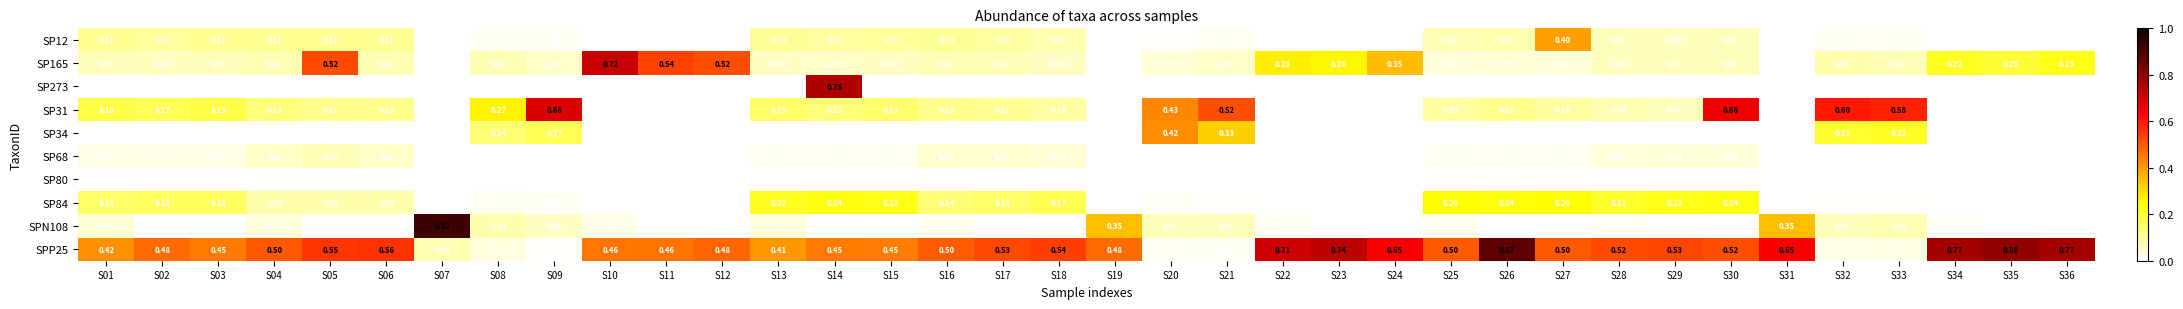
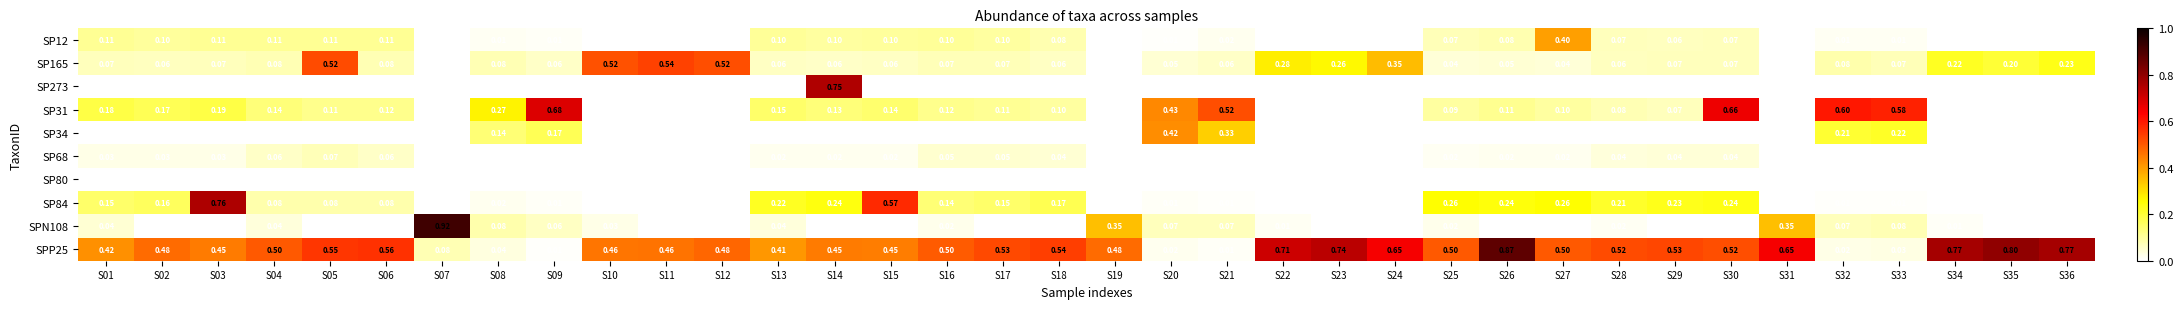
SP165, S10: 0.72 -> 0.52
SP84, S03: 0.16 -> 0.76
SP84, S15: 0.23 -> 0.57
